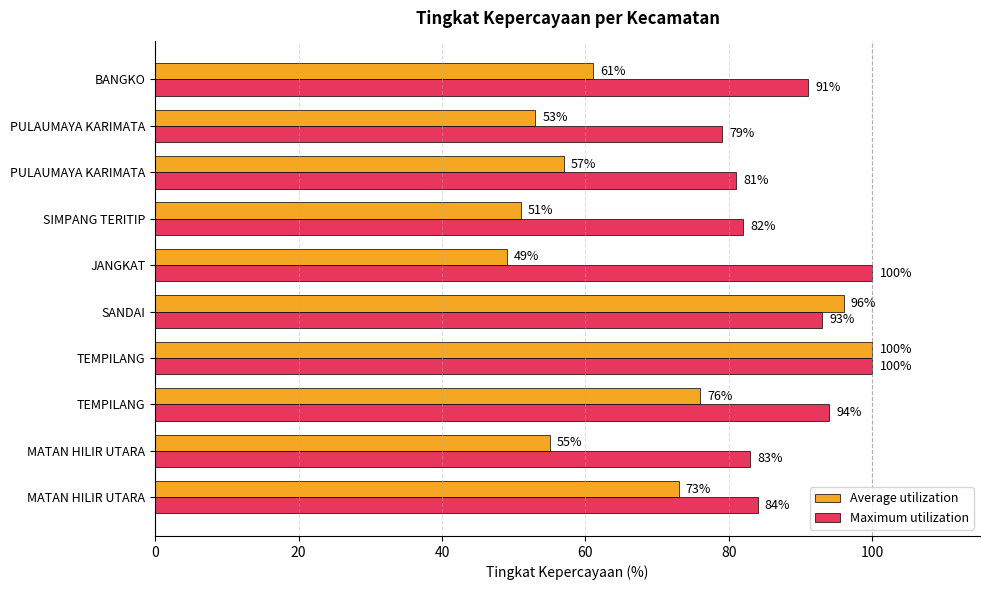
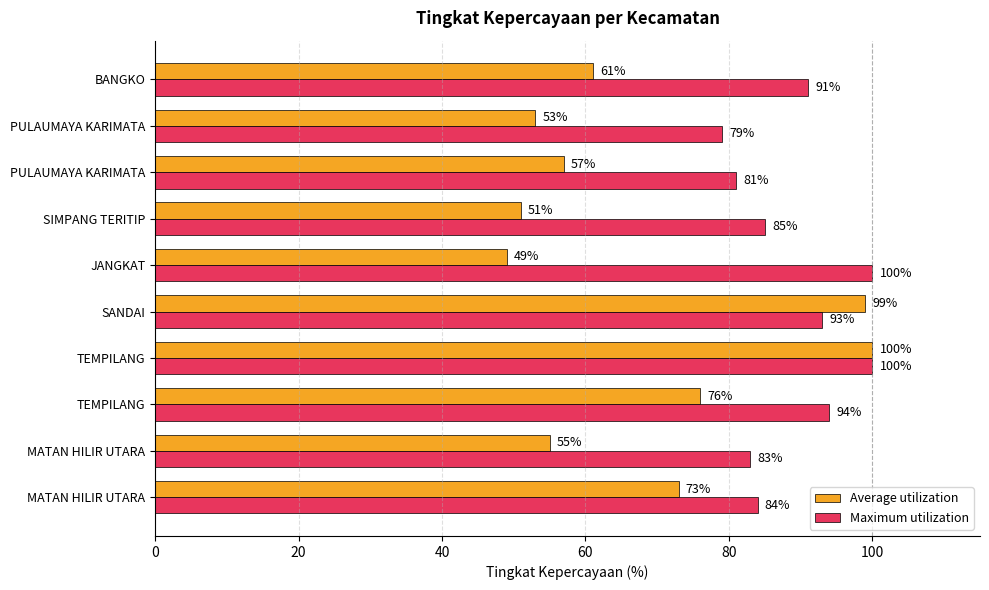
Maximum utilization, SIMPANG TERITIP: 82% -> 85%
Average utilization, SANDAI: 96% -> 99%
